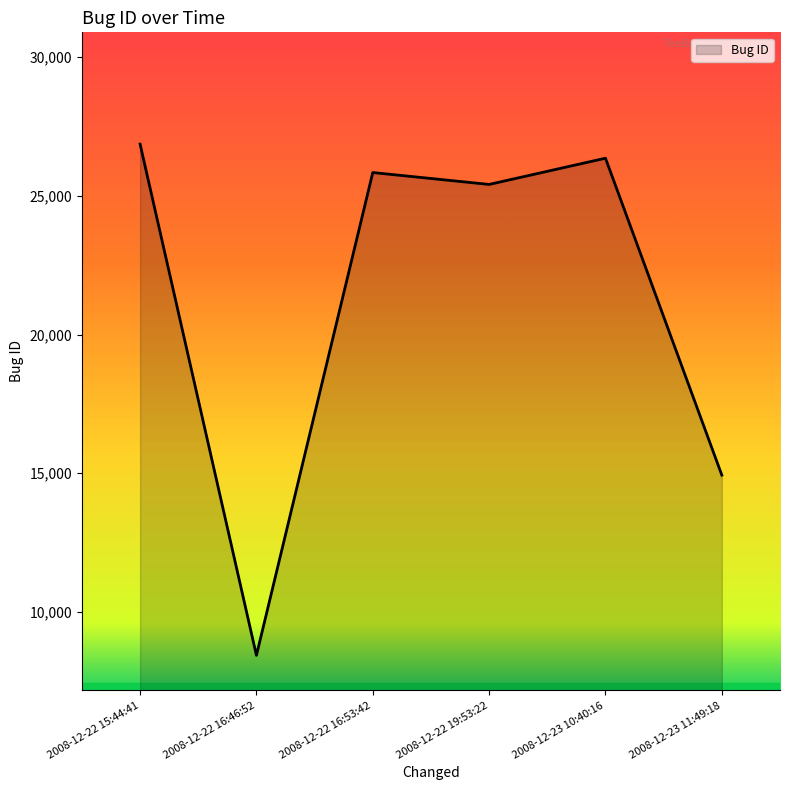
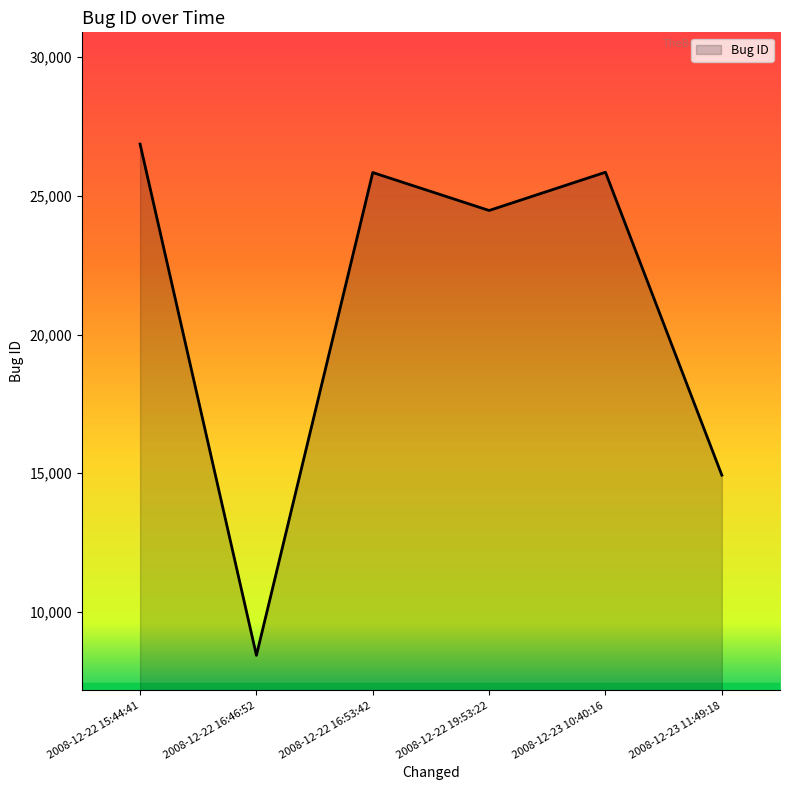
2008-12-22 19:53:22: 25,400 -> 24,500
2008-12-23 10:40:16: 26,400 -> 25,900
